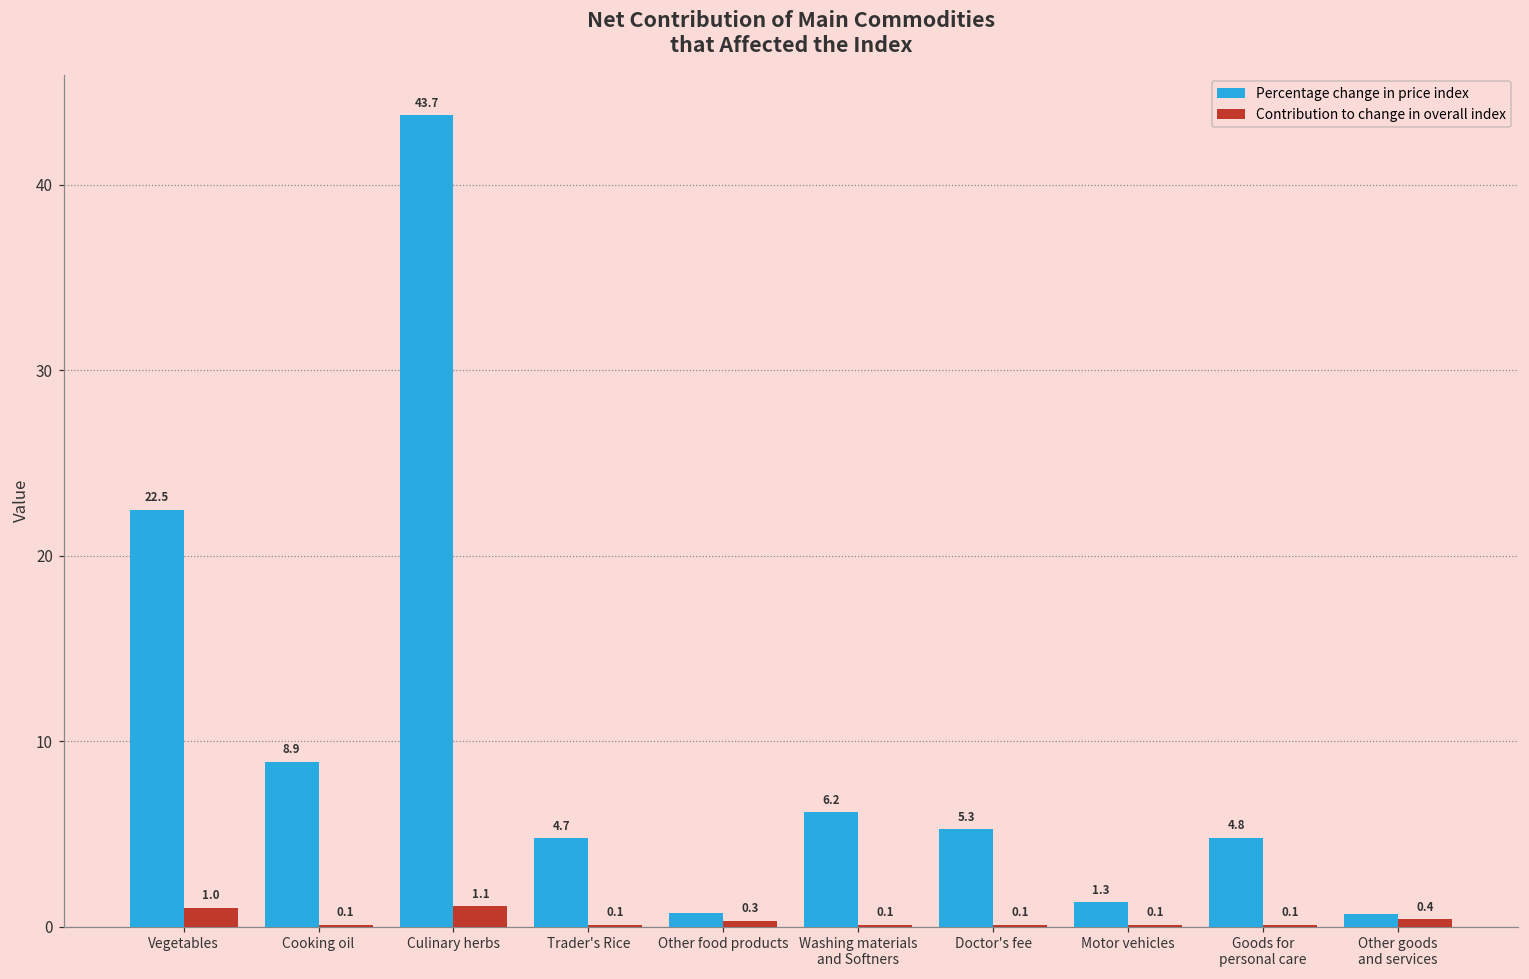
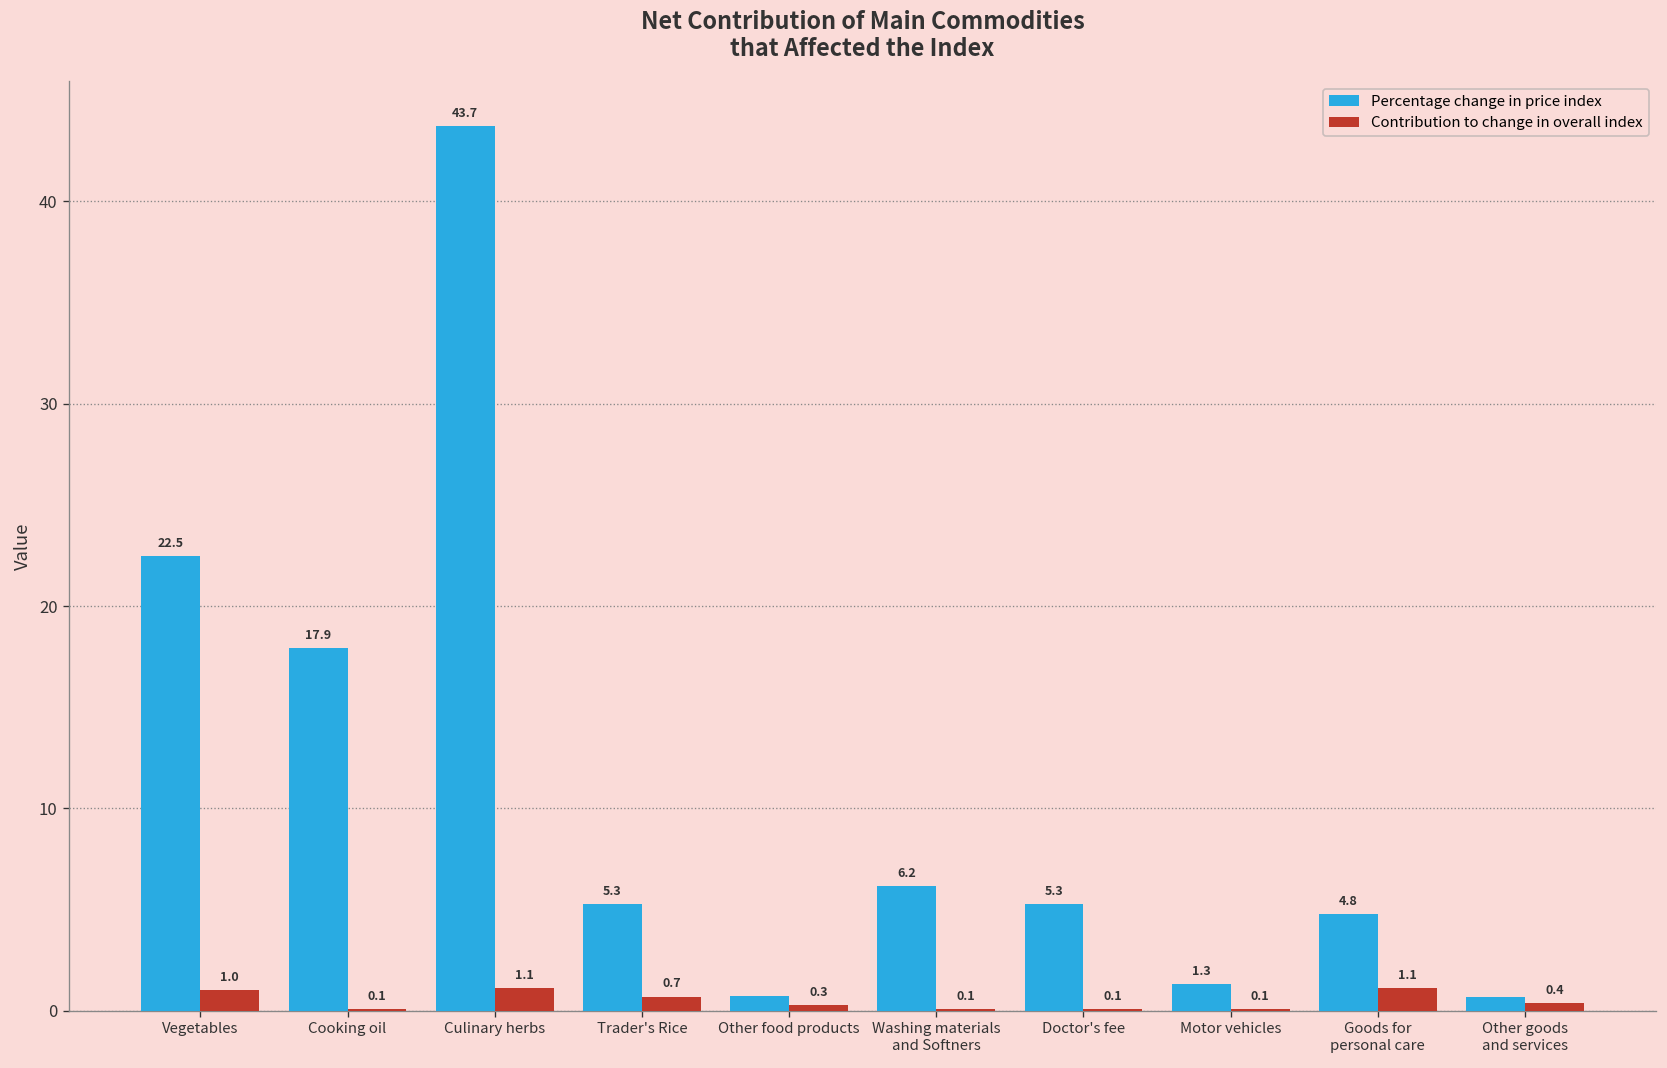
Percentage change in price index, Cooking oil: 8.9 -> 17.9
Percentage change in price index, Trader's Rice: 4.7 -> 5.3
Contribution to change in overall index, Trader's Rice: 0.1 -> 0.7
Contribution to change in overall index, Goods for personal care: 0.1 -> 1.1
